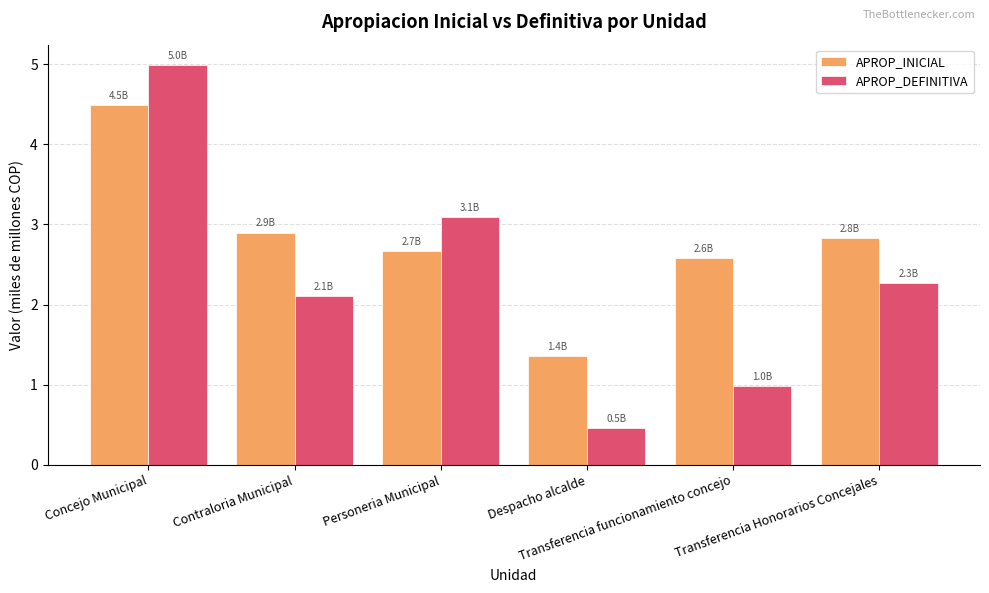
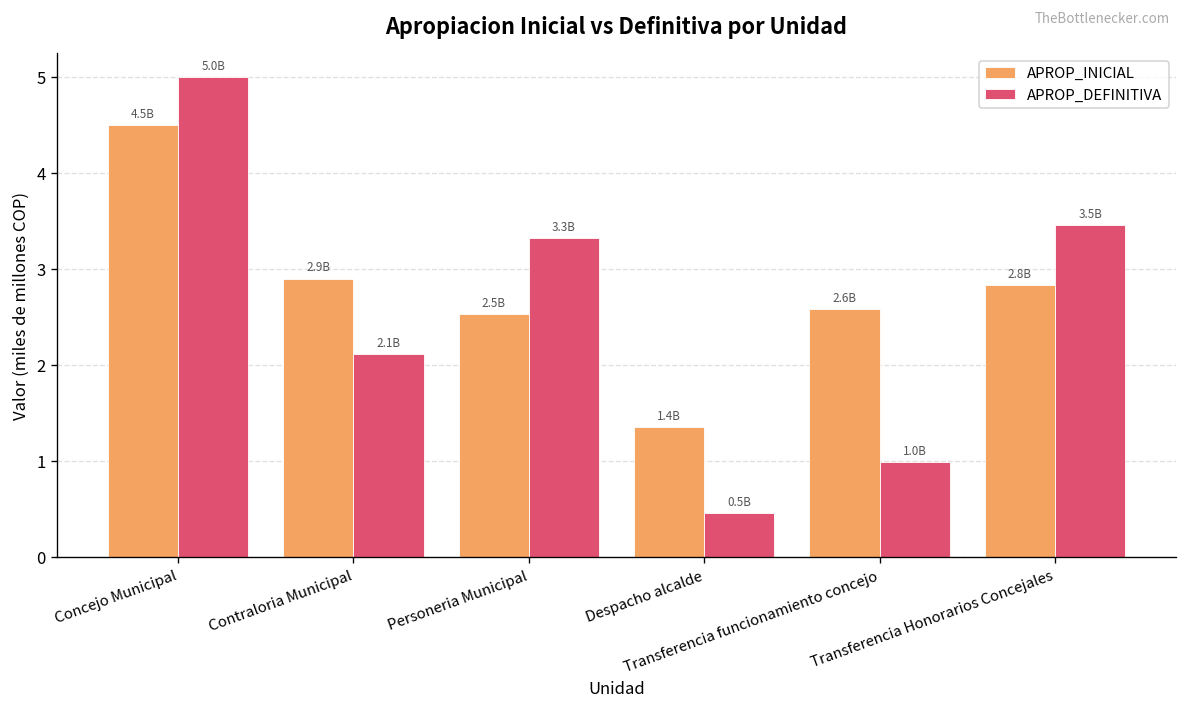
APROP_INICIAL, Personeria Municipal: 2.7B -> 2.5B
APROP_DEFINITIVA, Personeria Municipal: 3.1B -> 3.3B
APROP_DEFINITIVA, Transferencia Honorarios Concejales: 2.3B -> 3.5B
